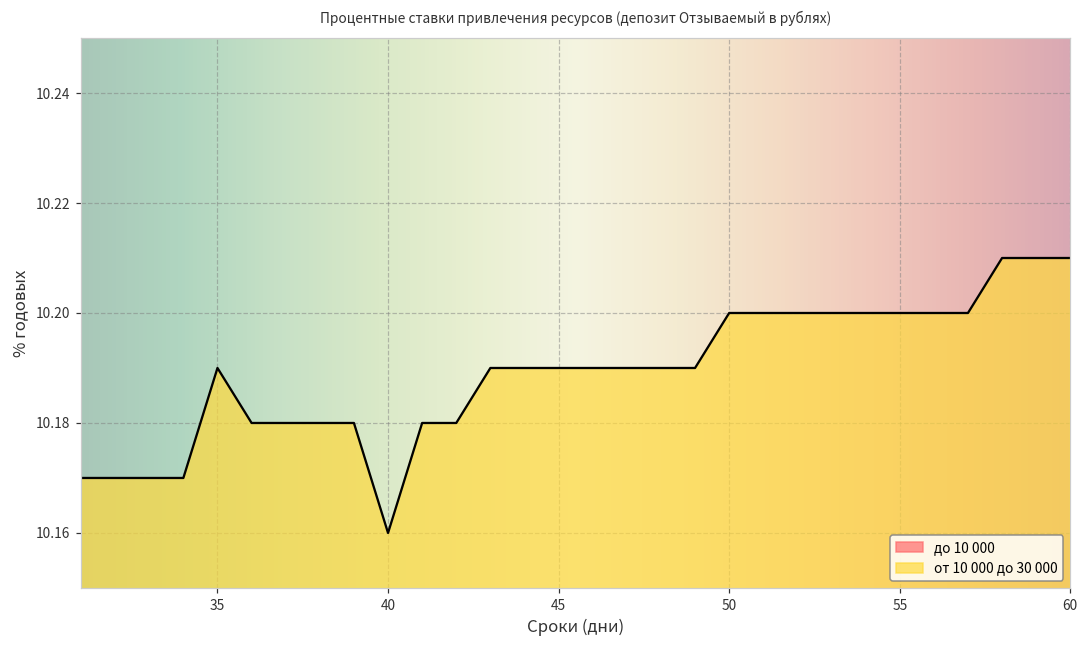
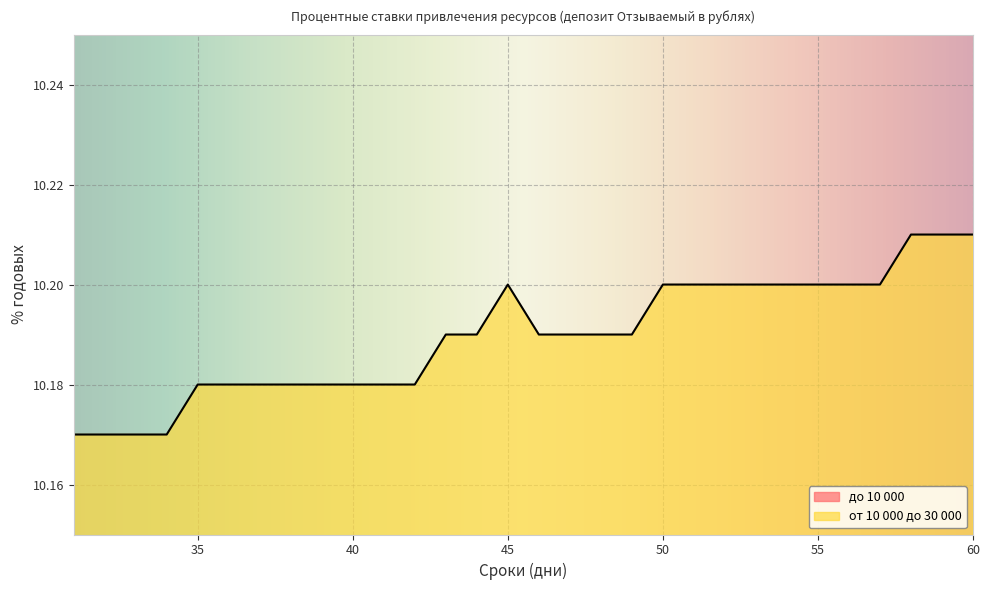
от 10 000 до 30 000, 35: 10.19 -> 10.18
от 10 000 до 30 000, 40: 10.16 -> 10.18
от 10 000 до 30 000, 45: 10.19 -> 10.20
